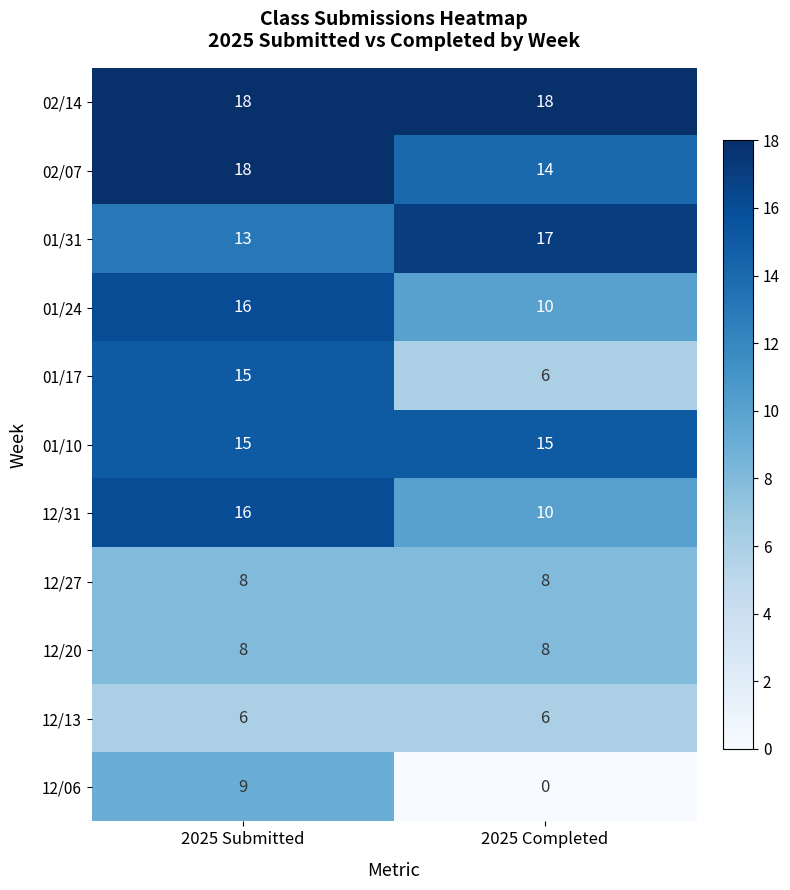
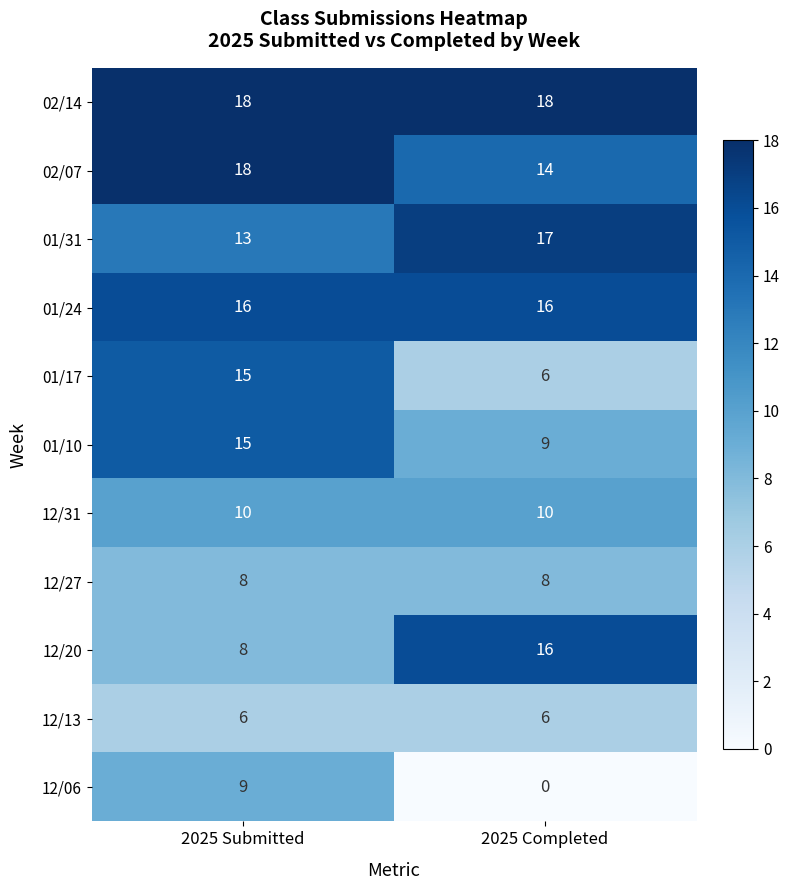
01/24, 2025 Completed: 10 -> 16
01/10, 2025 Completed: 15 -> 9
12/31, 2025 Submitted: 16 -> 10
12/20, 2025 Completed: 8 -> 16
